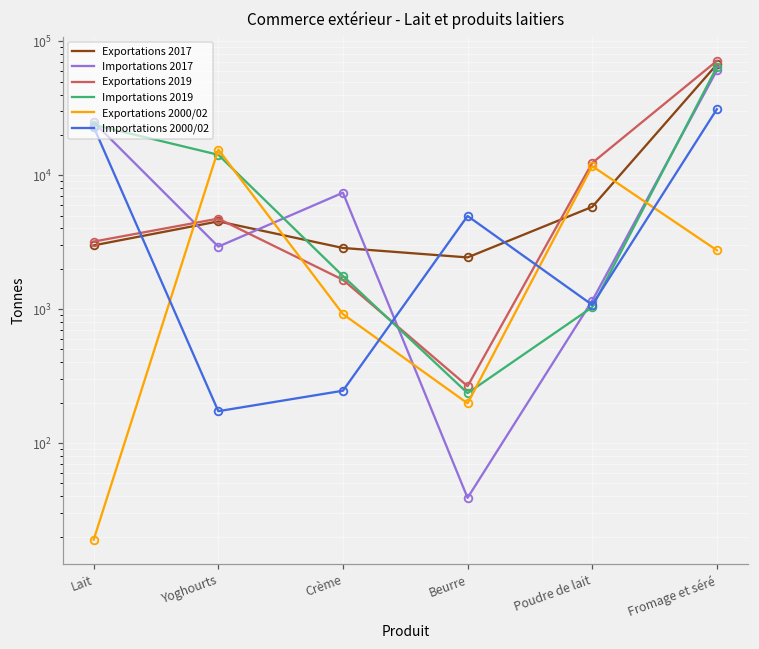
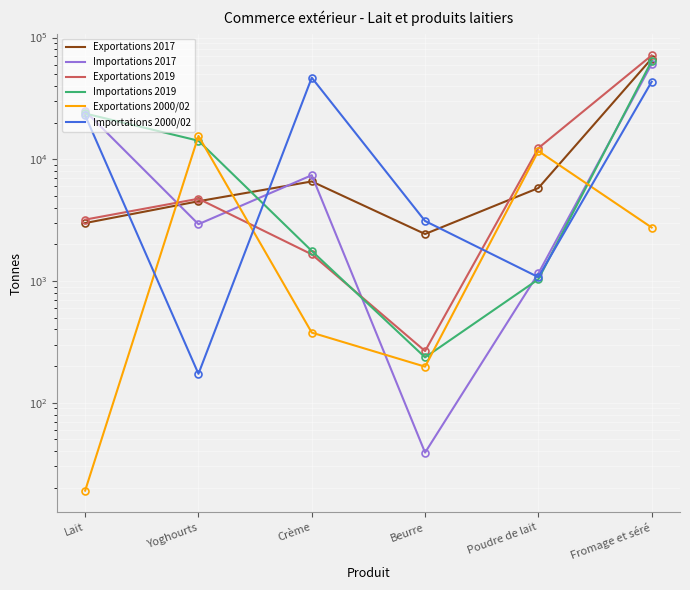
Exportations 2017, Crème: 2900 -> 7000
Exportations 2000/02, Crème: 900 -> 380
Importations 2000/02, Crème: 250 -> 47000
Importations 2000/02, Beurre: 5000 -> 3100
Importations 2000/02, Fromage et séré: 31000 -> 43000
